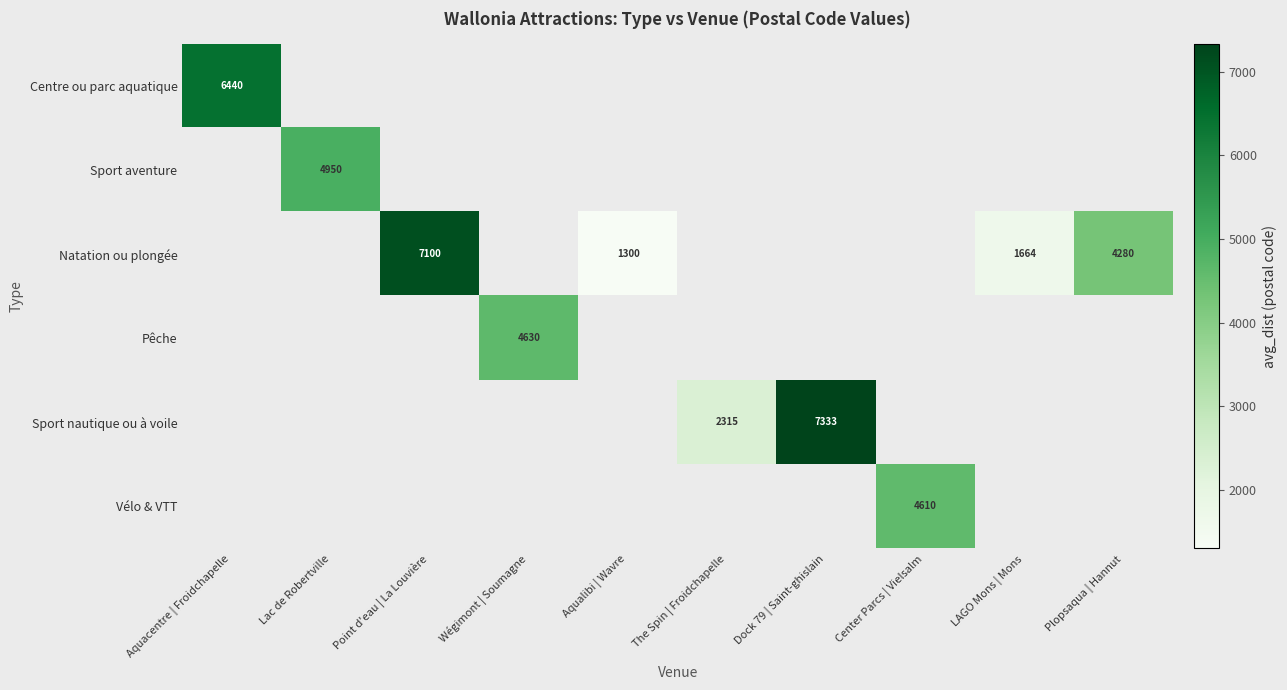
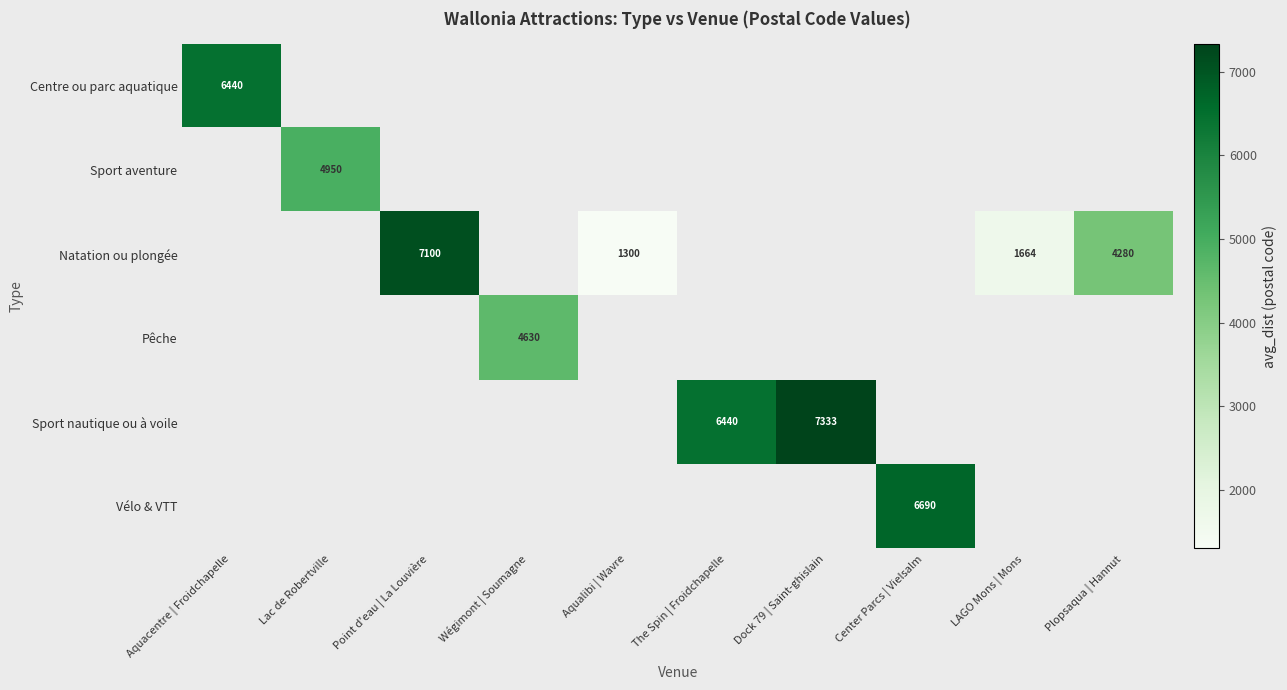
Sport nautique ou à voile, The Spin | Froidchapelle: 2315 -> 6440
Vélo & VTT, Center Parcs | Vielsalm: 4610 -> 6690
